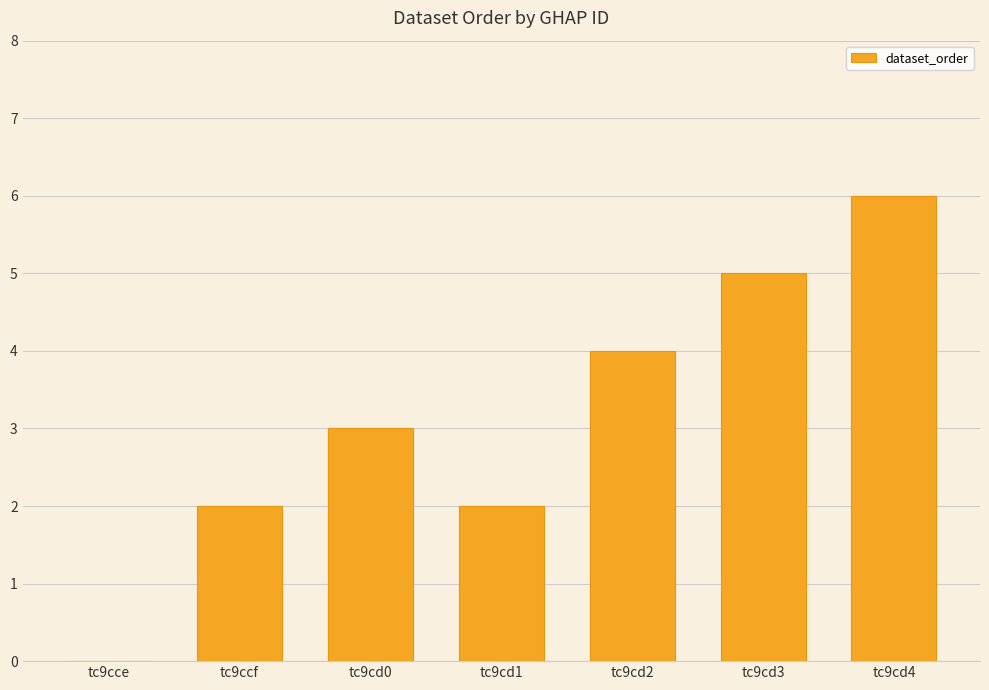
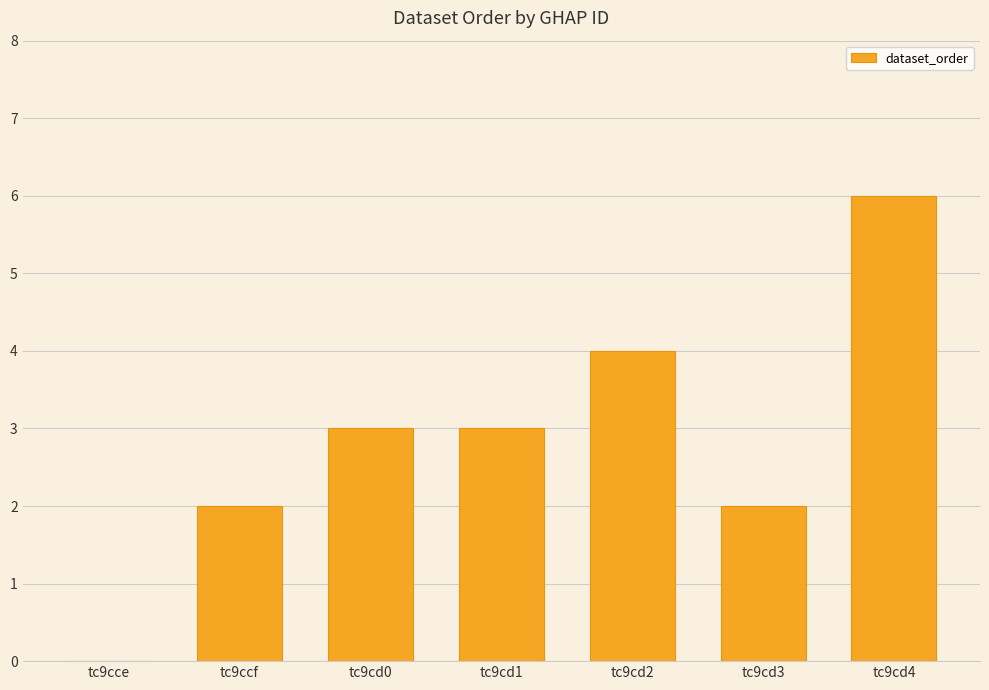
tc9cd1: 2 -> 3
tc9cd3: 5 -> 2
